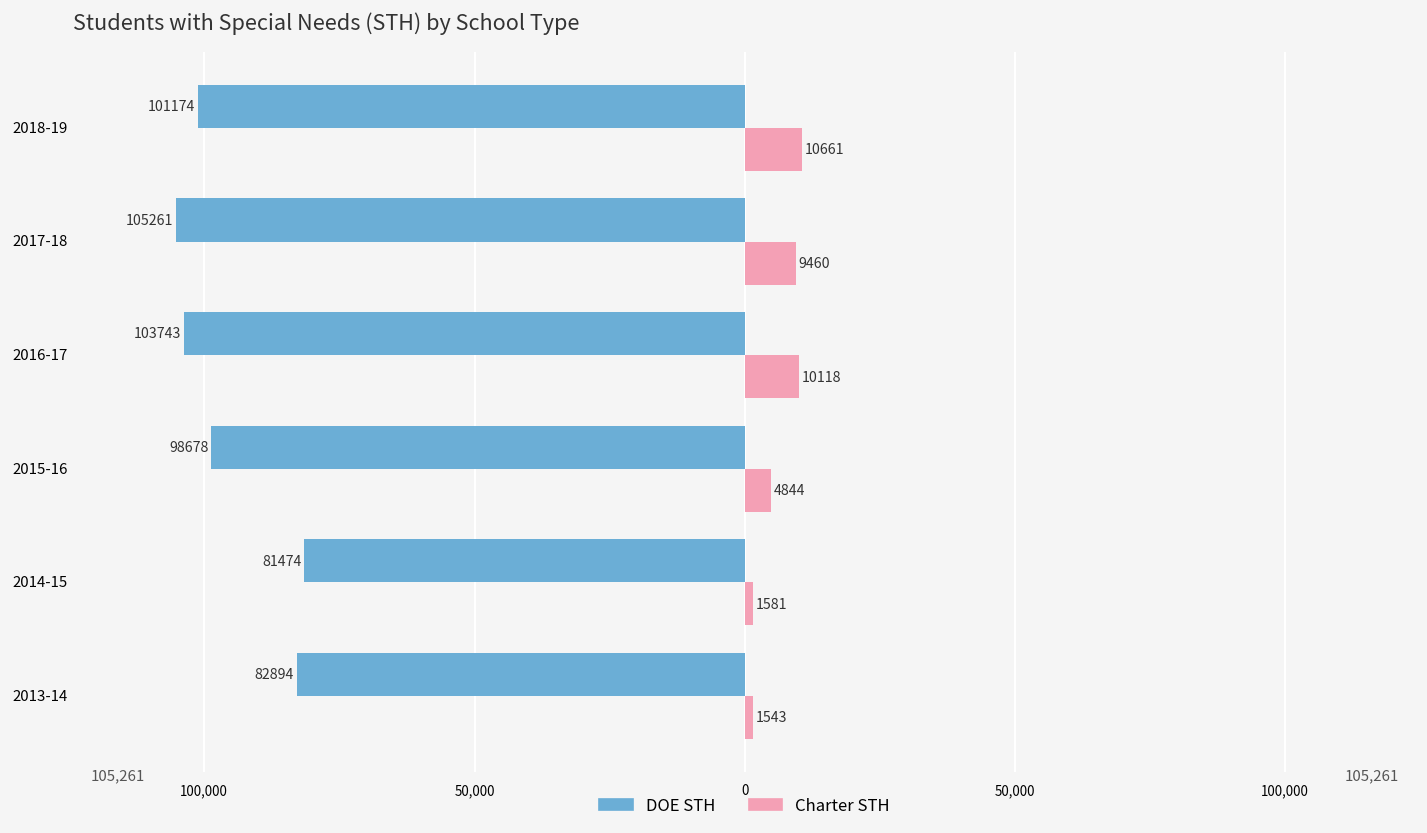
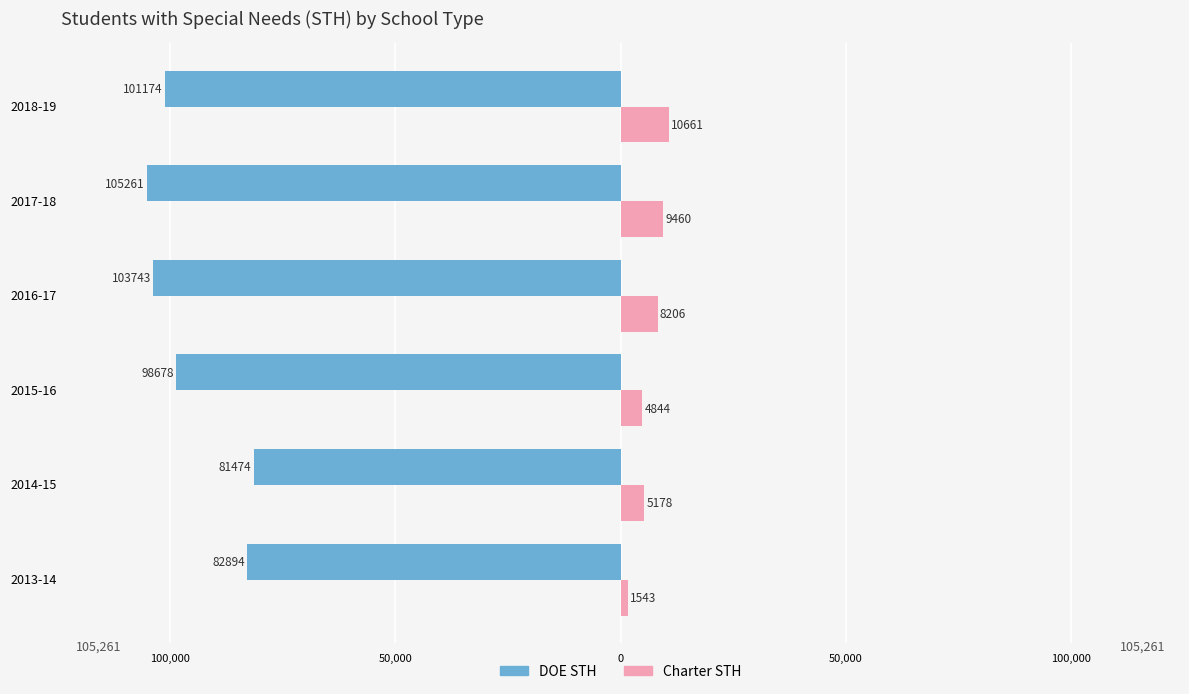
Charter STH, 2016-17: 10118 -> 8206
Charter STH, 2014-15: 1581 -> 5178
